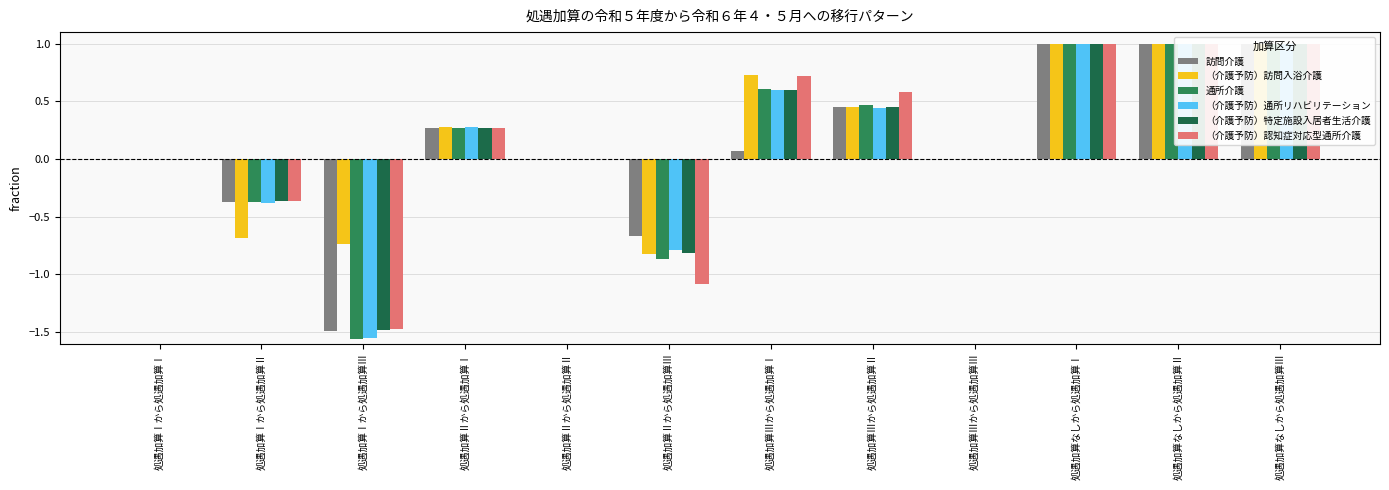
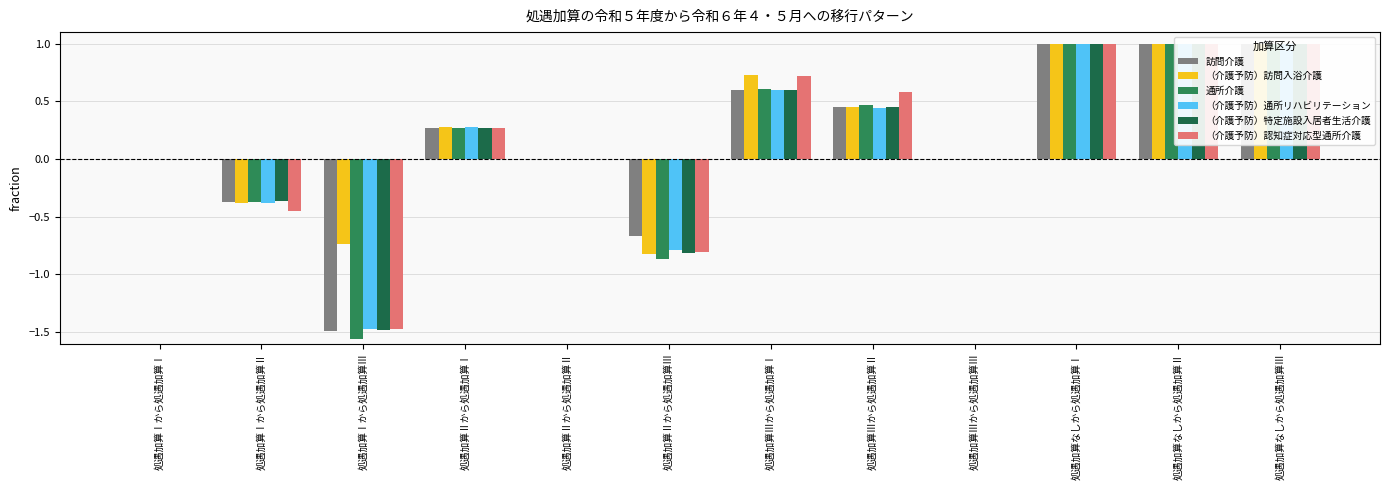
（介護予防）訪問入浴介護, 処遇加算Ⅰから処遇加算Ⅱ: -0.69 -> -0.38
（介護予防）認知症対応型通所介護, 処遇加算Ⅰから処遇加算Ⅱ: -0.37 -> -0.45
（介護予防）通所リハビリテーション, 処遇加算Ⅰから処遇加算Ⅲ: -1.55 -> -1.47
（介護予防）認知症対応型通所介護, 処遇加算Ⅱから処遇加算Ⅲ: -1.08 -> -0.81
訪問介護, 処遇加算Ⅲから処遇加算Ⅰ: 0.07 -> 0.60
